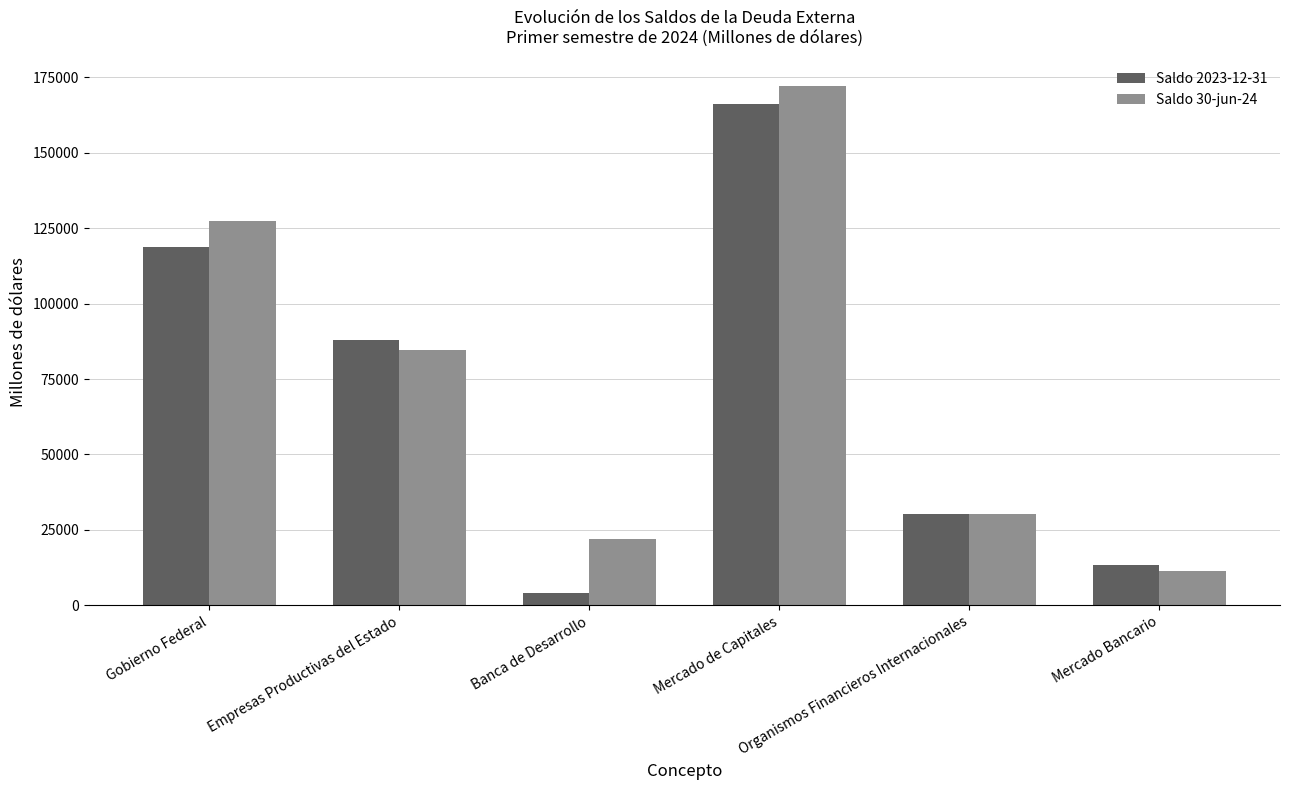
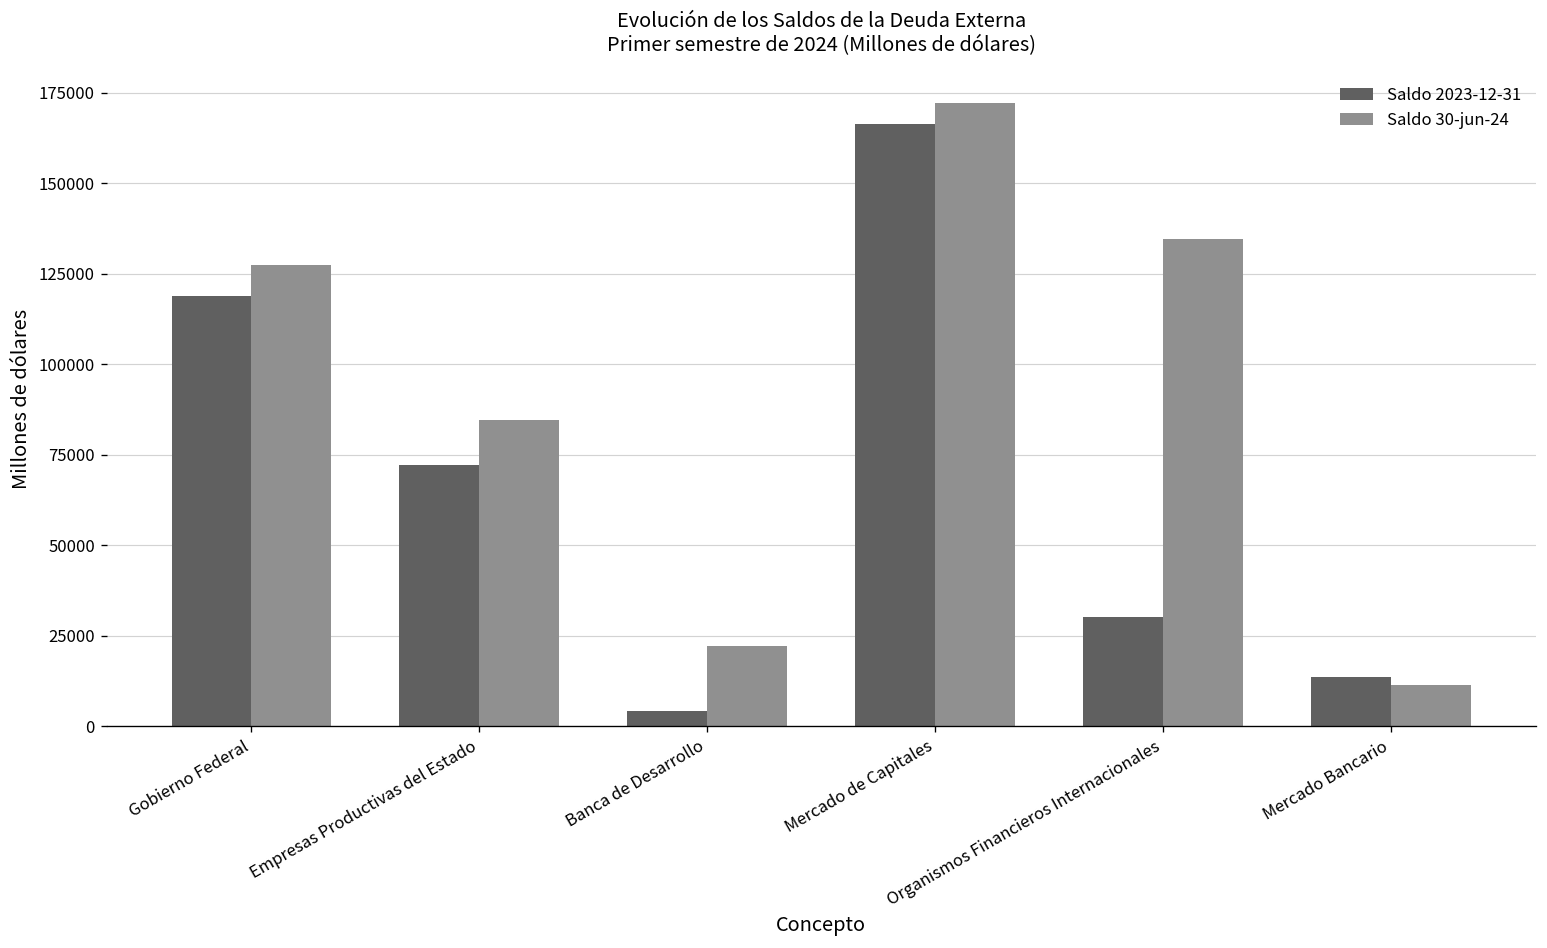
Saldo 2023-12-31, Empresas Productivas del Estado: 88000 -> 72000
Saldo 30-jun-24, Organismos Financieros Internacionales: 30000 -> 135000
